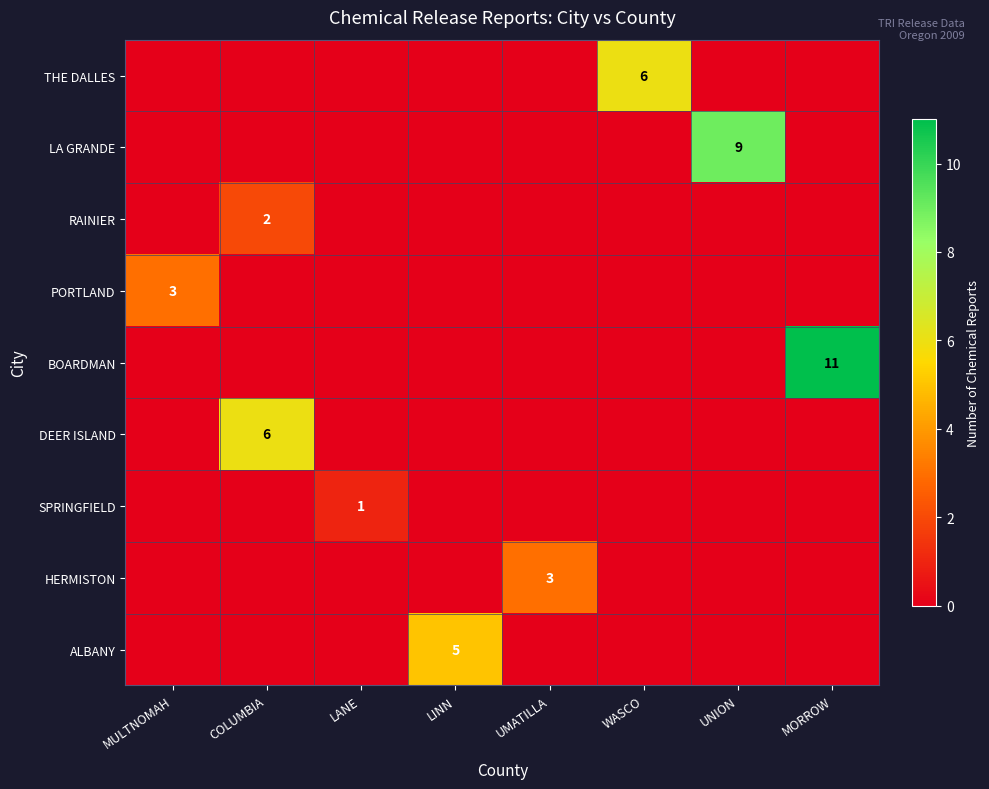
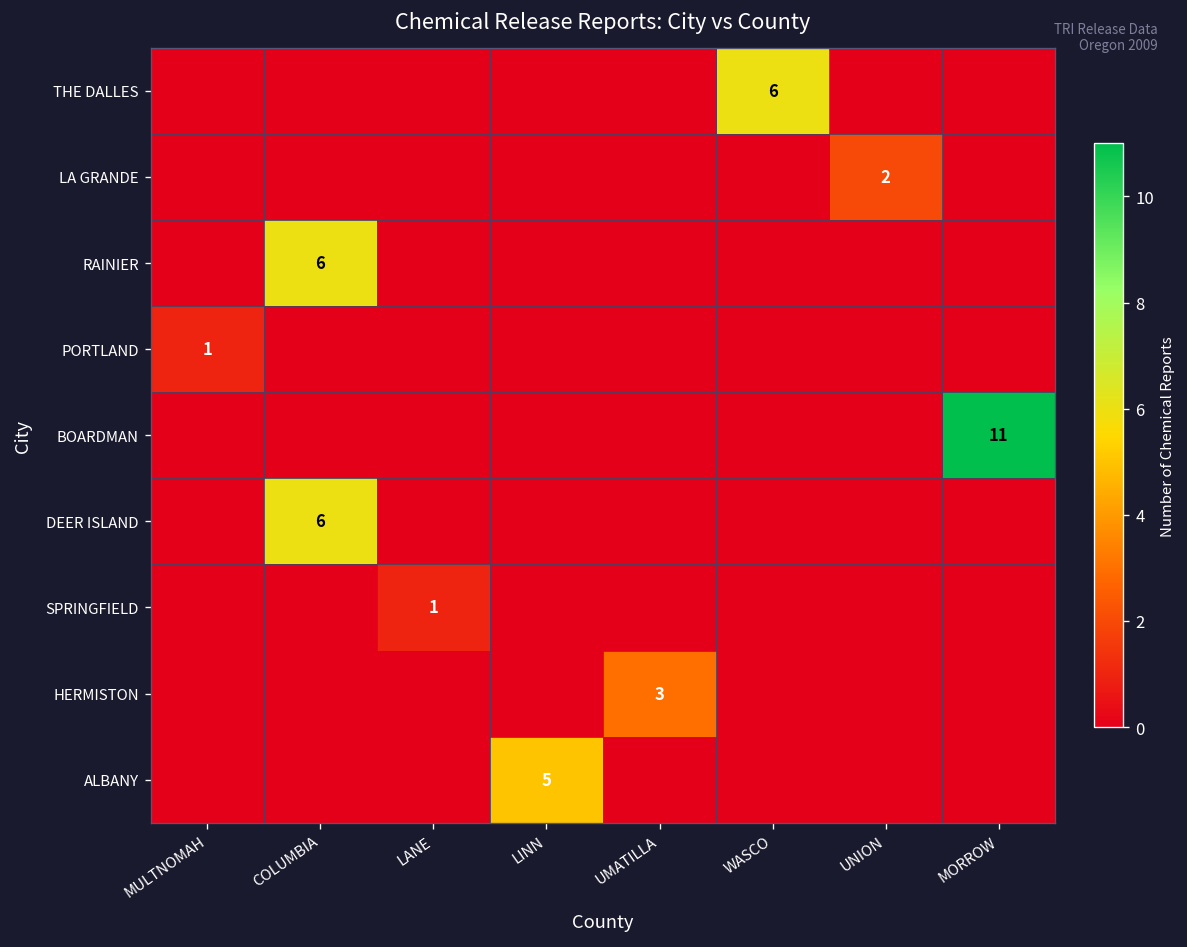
LA GRANDE, UNION: 9 -> 2
RAINIER, COLUMBIA: 2 -> 6
PORTLAND, MULTNOMAH: 3 -> 1
